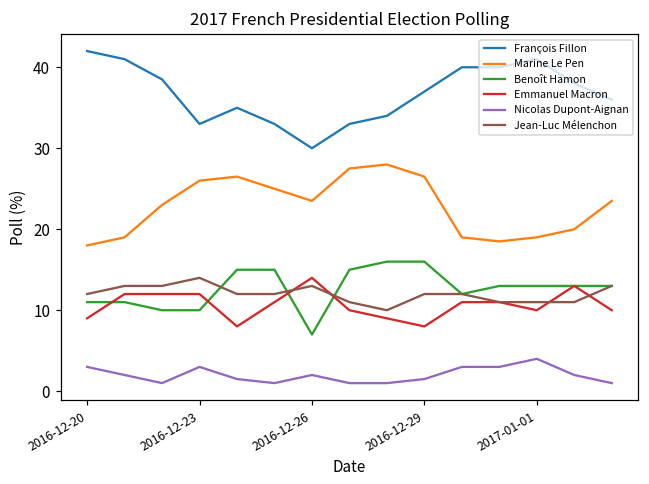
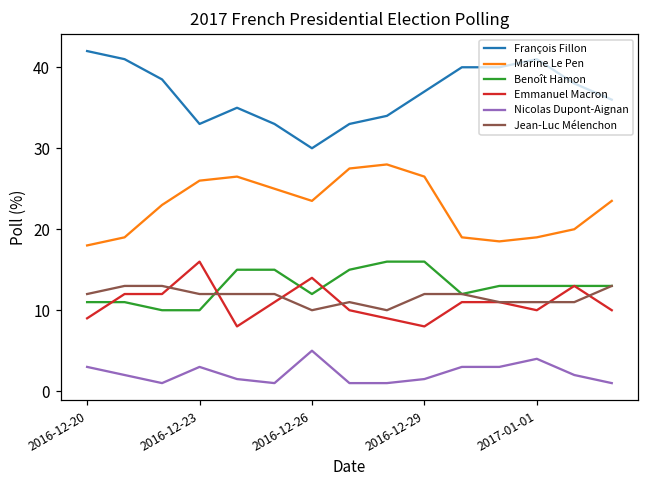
Emmanuel Macron, 2016-12-23: 12 -> 16
Jean-Luc Mélenchon, 2016-12-23: 14 -> 12
Benoît Hamon, 2016-12-26: 7 -> 12
Nicolas Dupont-Aignan, 2016-12-26: 2 -> 5
Jean-Luc Mélenchon, 2016-12-26: 13 -> 10
